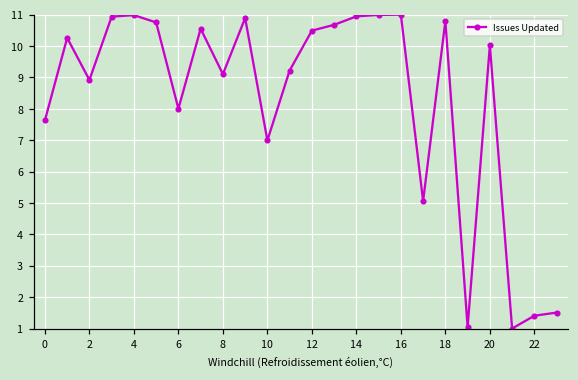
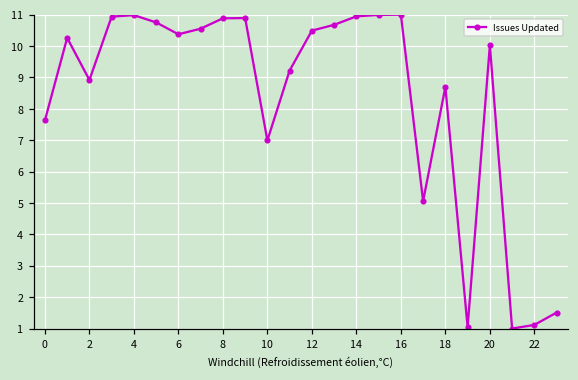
6: 8.0 -> 10.4
8: 9.1 -> 10.9
18: 10.8 -> 8.7
22: 1.4 -> 1.1
